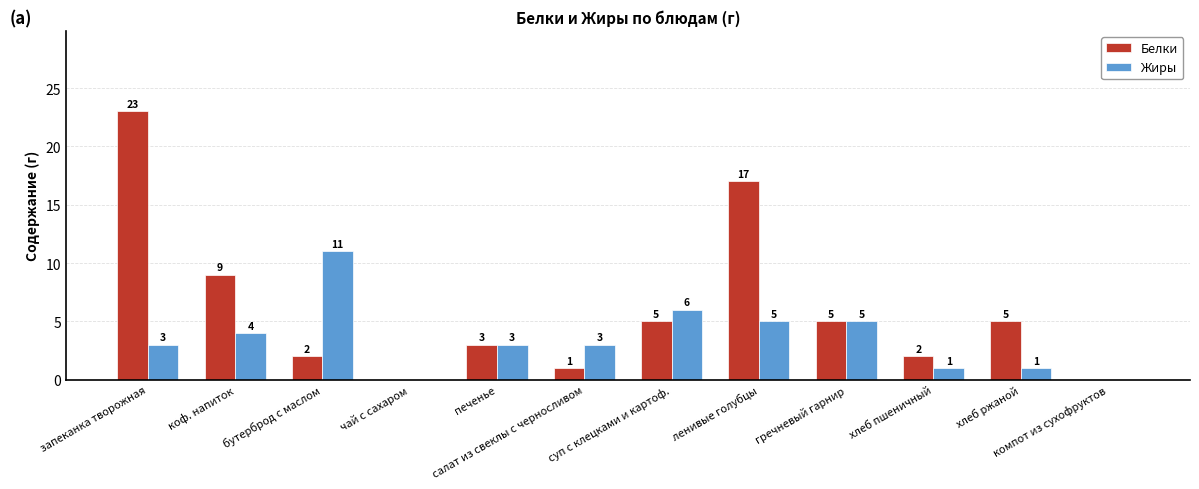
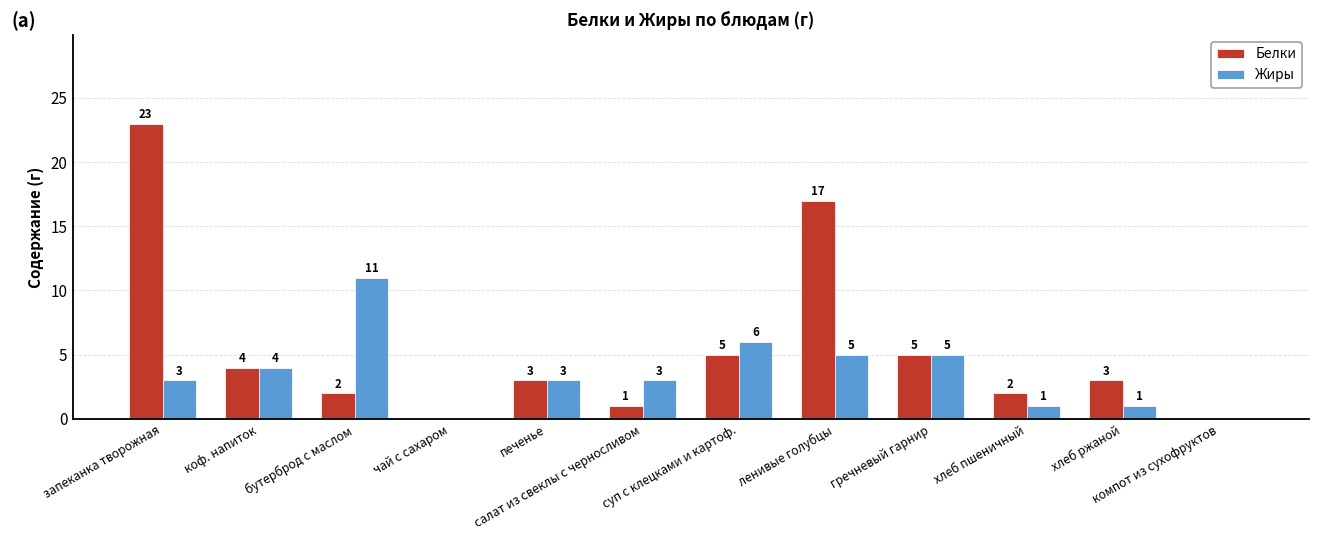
Белки, коф. напиток: 9 -> 4
Белки, хлеб ржаной: 5 -> 3
